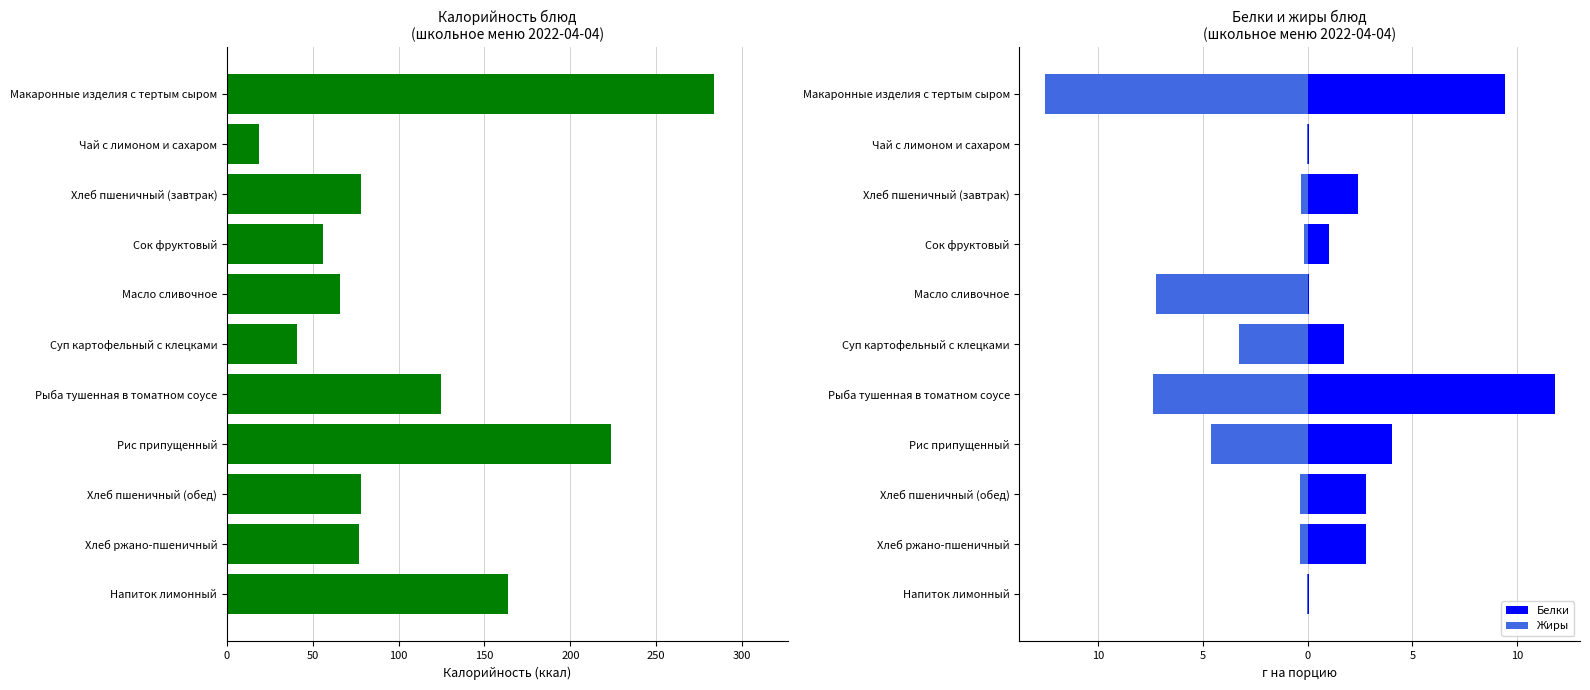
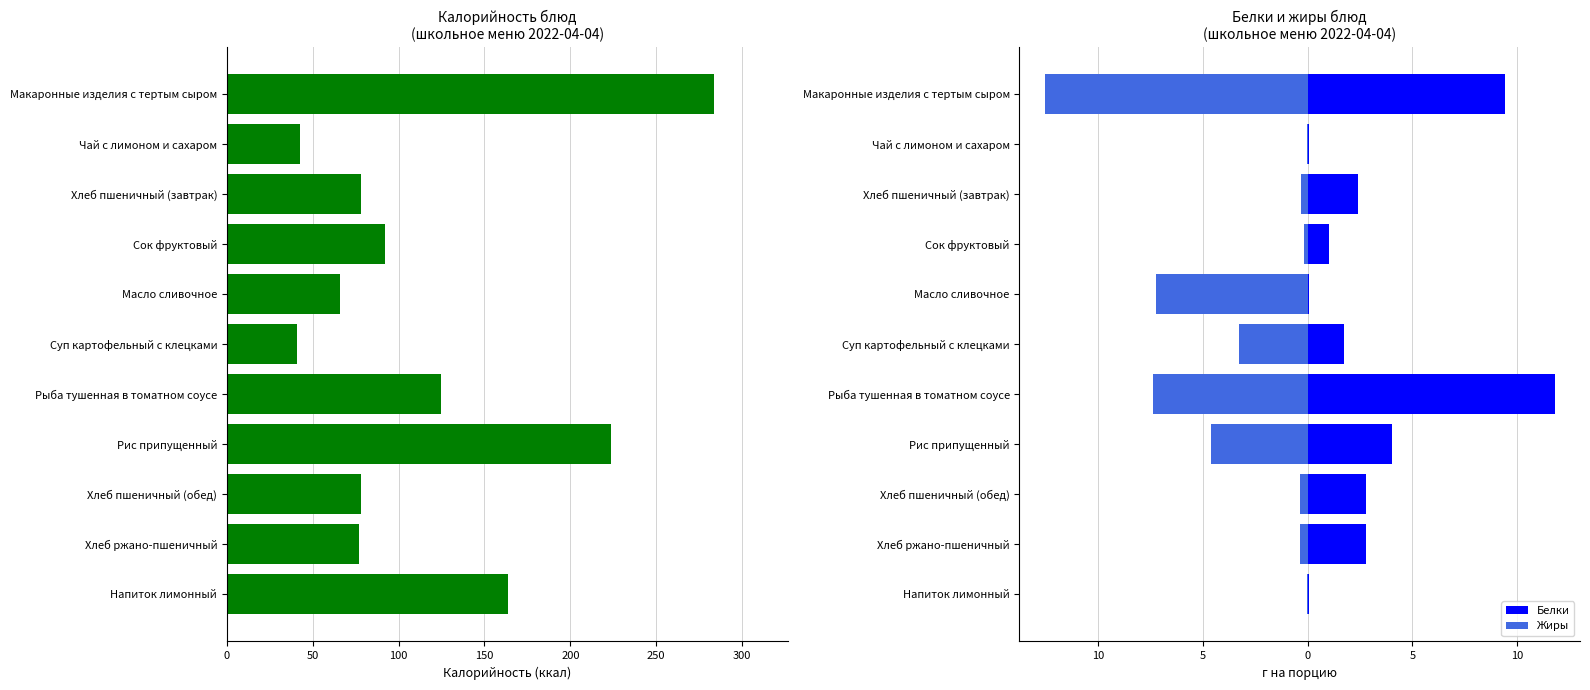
Калорийность блюд (школьное меню 2022-04-04), Чай с лимоном и сахаром: 18 -> 42
Калорийность блюд (школьное меню 2022-04-04), Сок фруктовый: 56 -> 92
